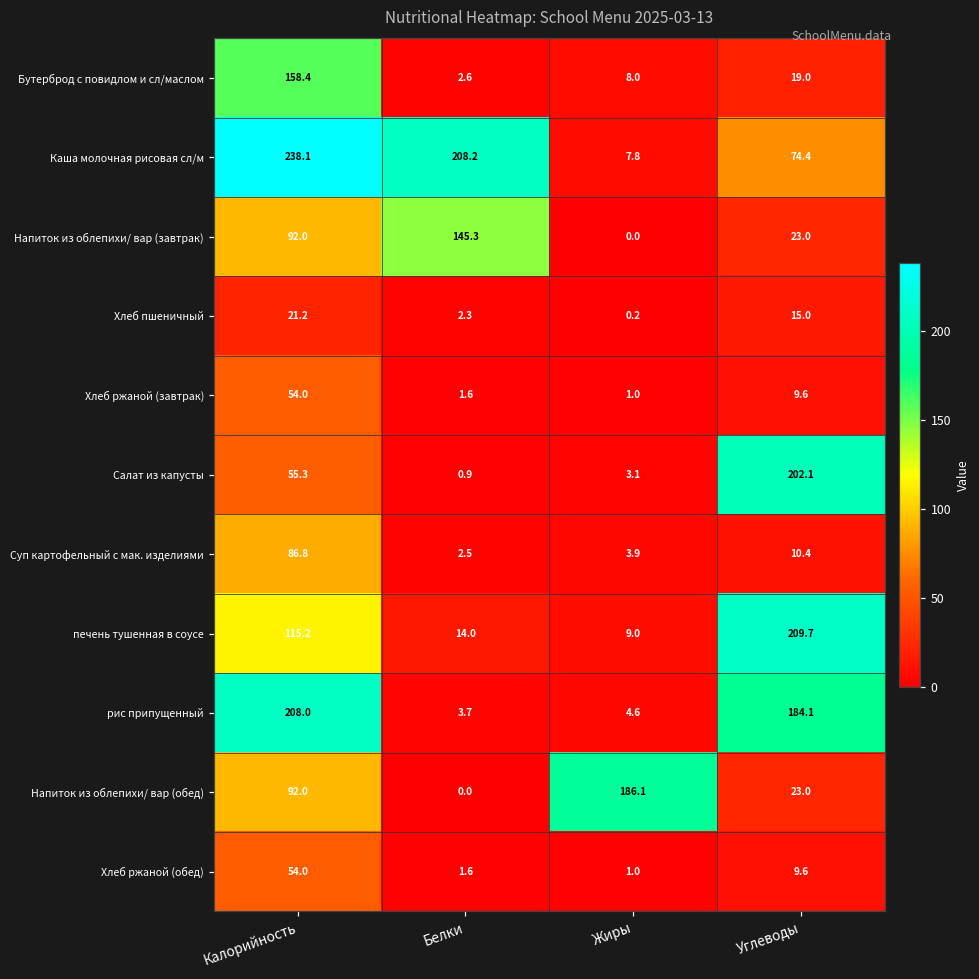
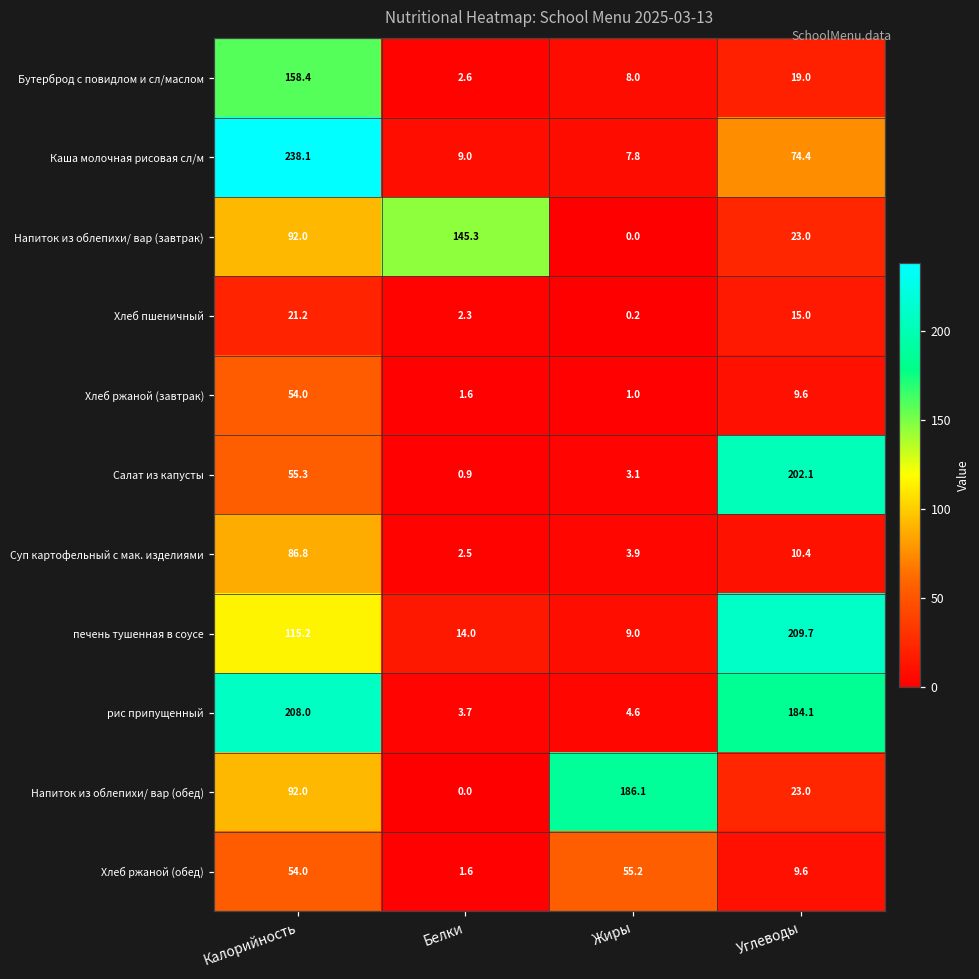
Каша молочная рисовая сл/м, Белки: 208.2 -> 9.0
Хлеб ржаной (обед), Жиры: 1.0 -> 55.2
